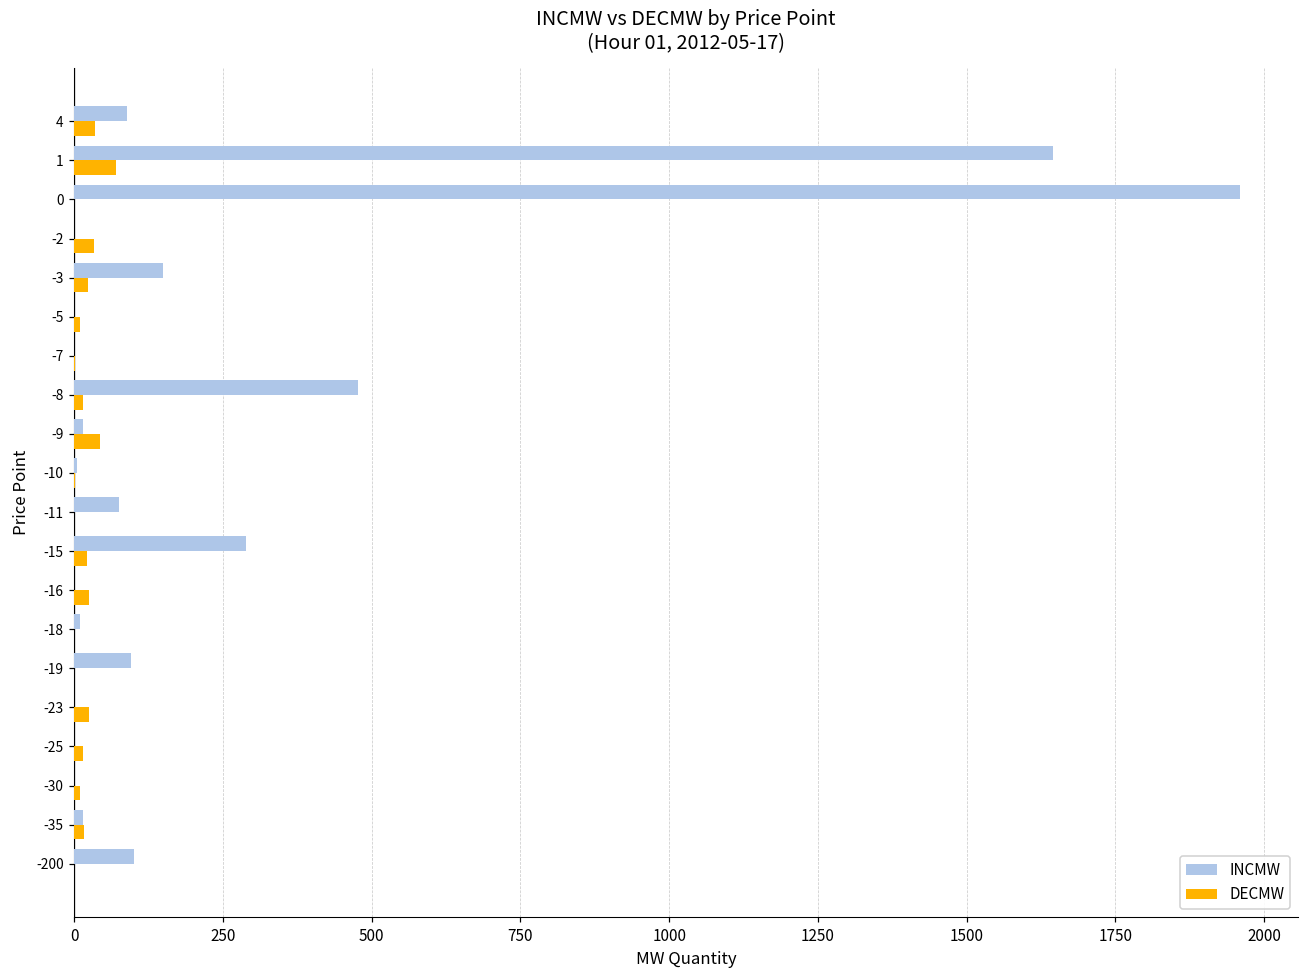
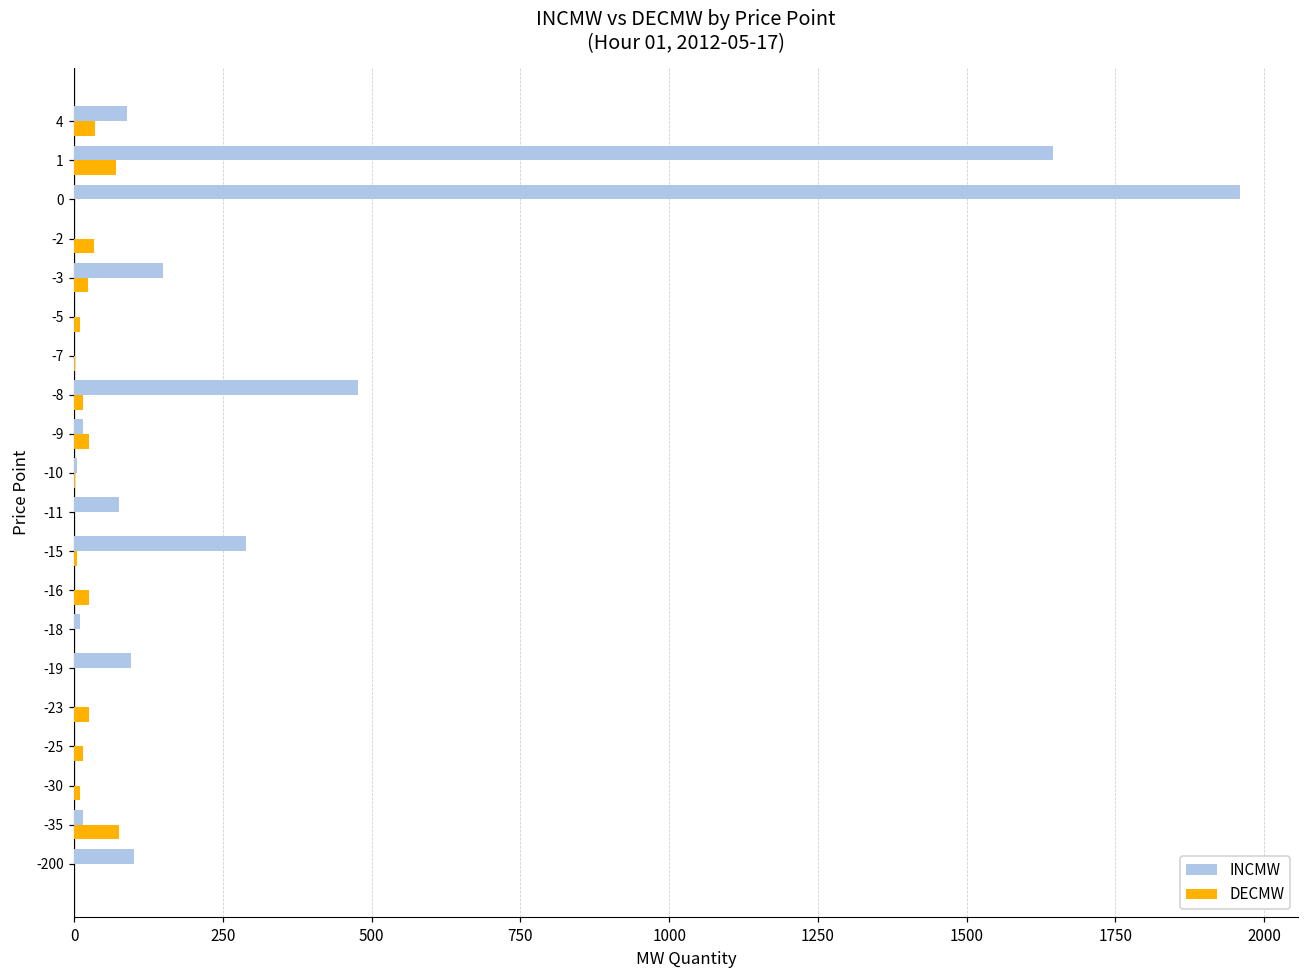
DECMW, -9: 40 -> 20
DECMW, -15: 20 -> 10
DECMW, -35: 20 -> 80
